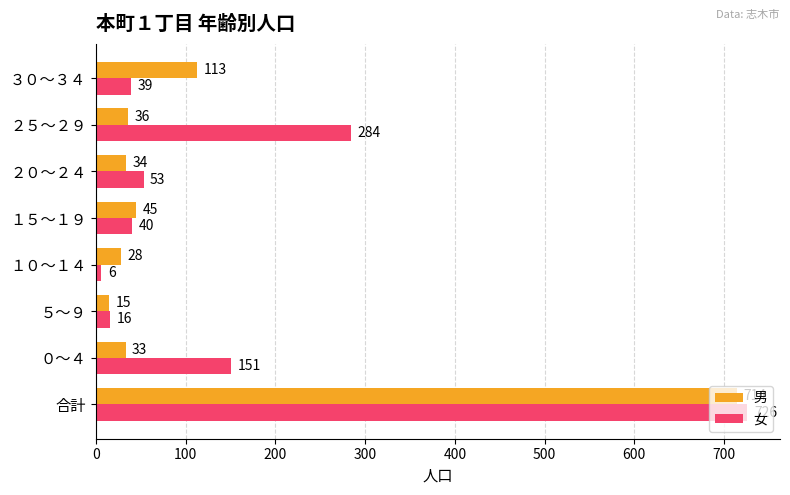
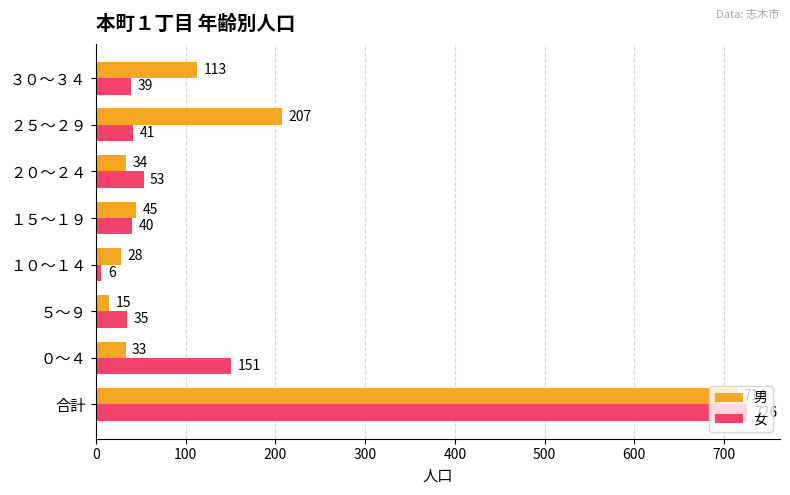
男, ２５～２９: 36 -> 207
女, ２５～２９: 284 -> 41
女, ５～９: 16 -> 35
